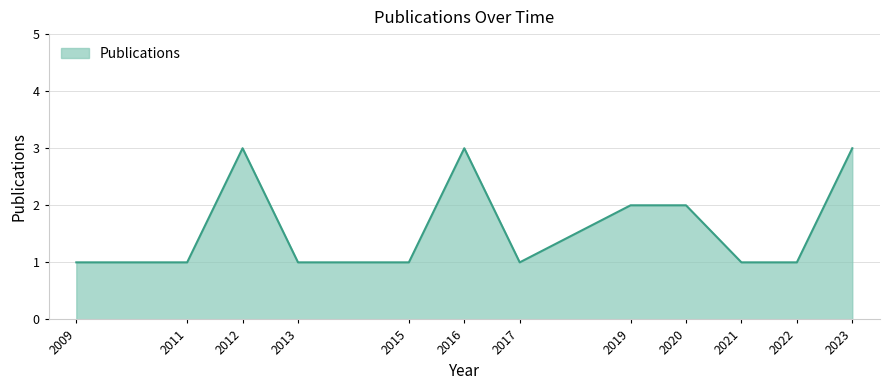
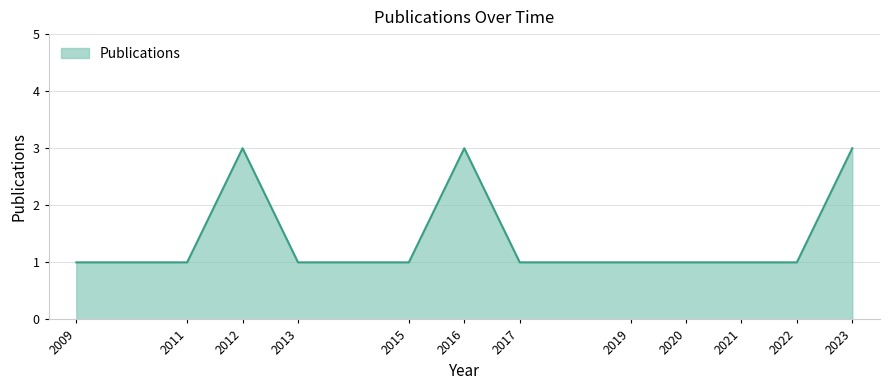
2019: 2 -> 1
2020: 2 -> 1
